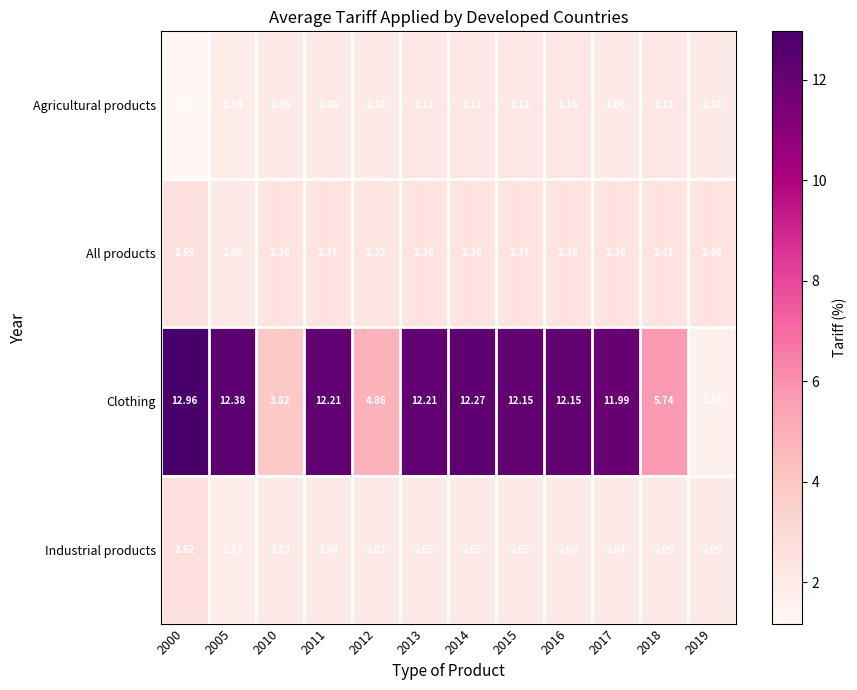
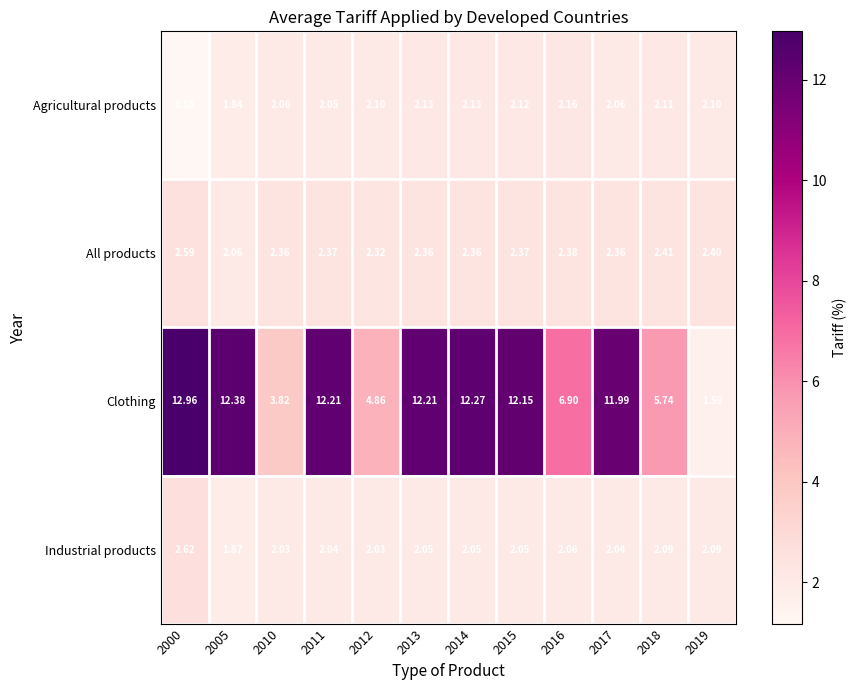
Clothing, 2016: 12.15 -> 6.90
